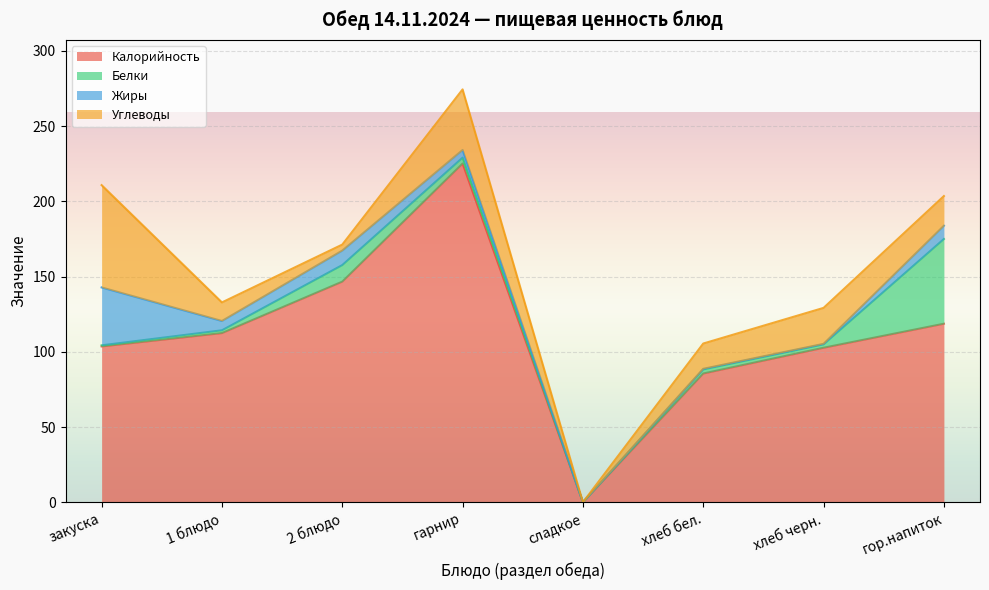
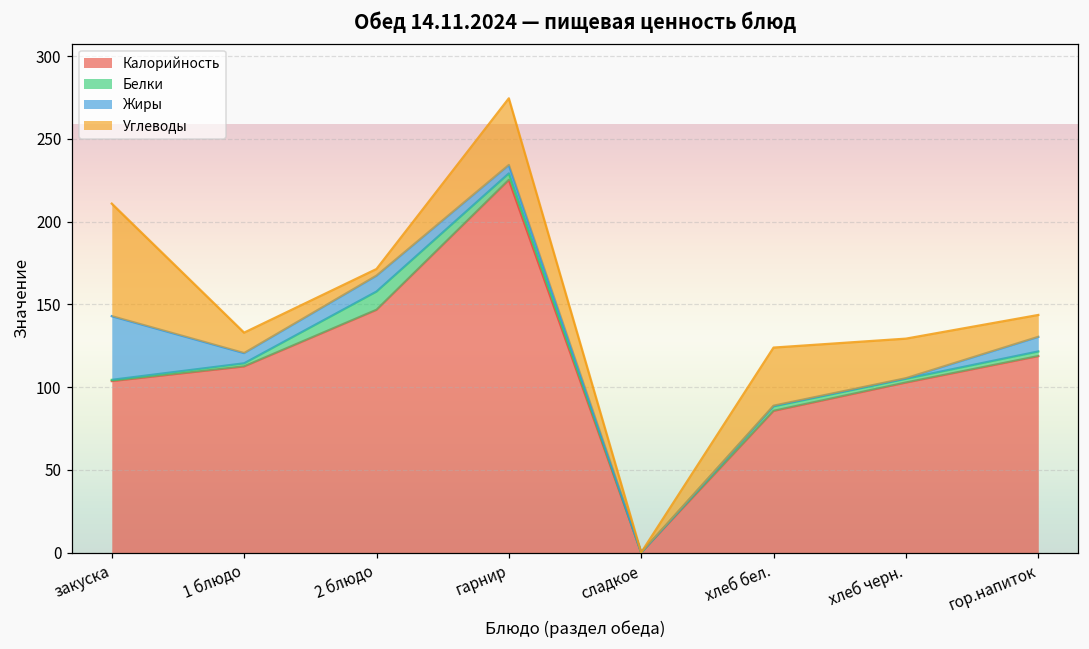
Углеводы, хлеб бел.: 17 -> 35
Белки, гор.напиток: 56 -> 3
Углеводы, гор.напиток: 20 -> 13
